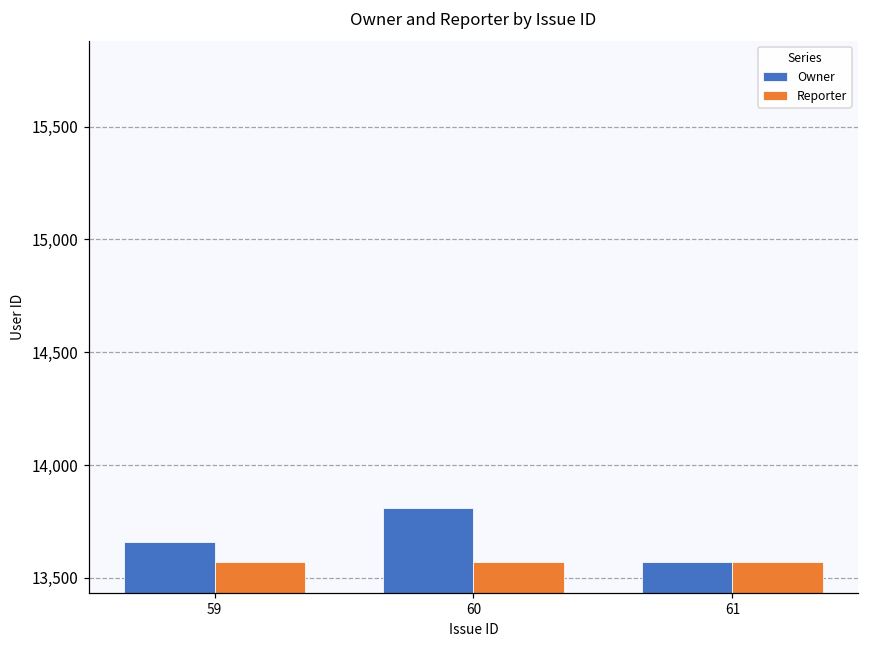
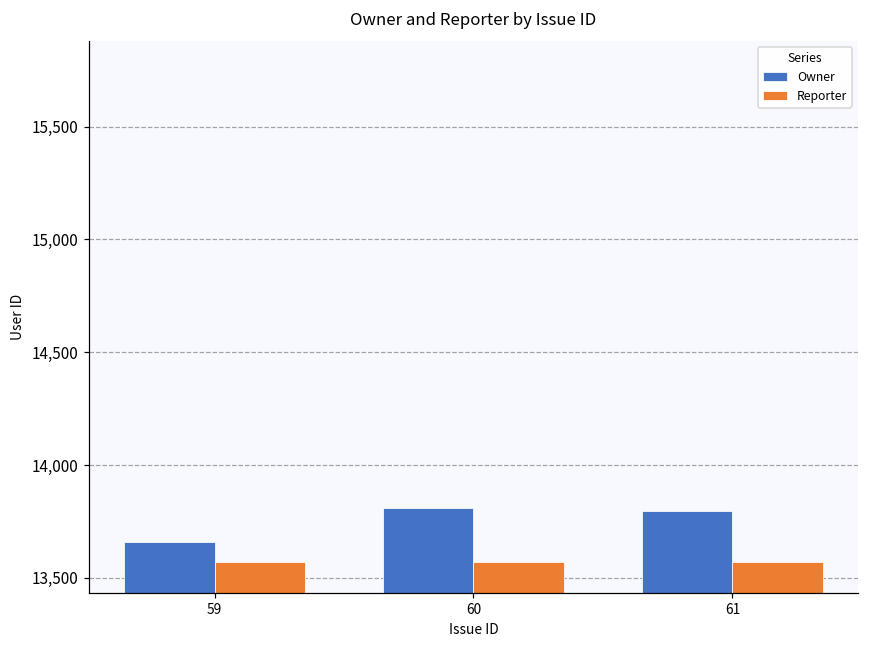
Owner, 61: 13,570 -> 13,800
